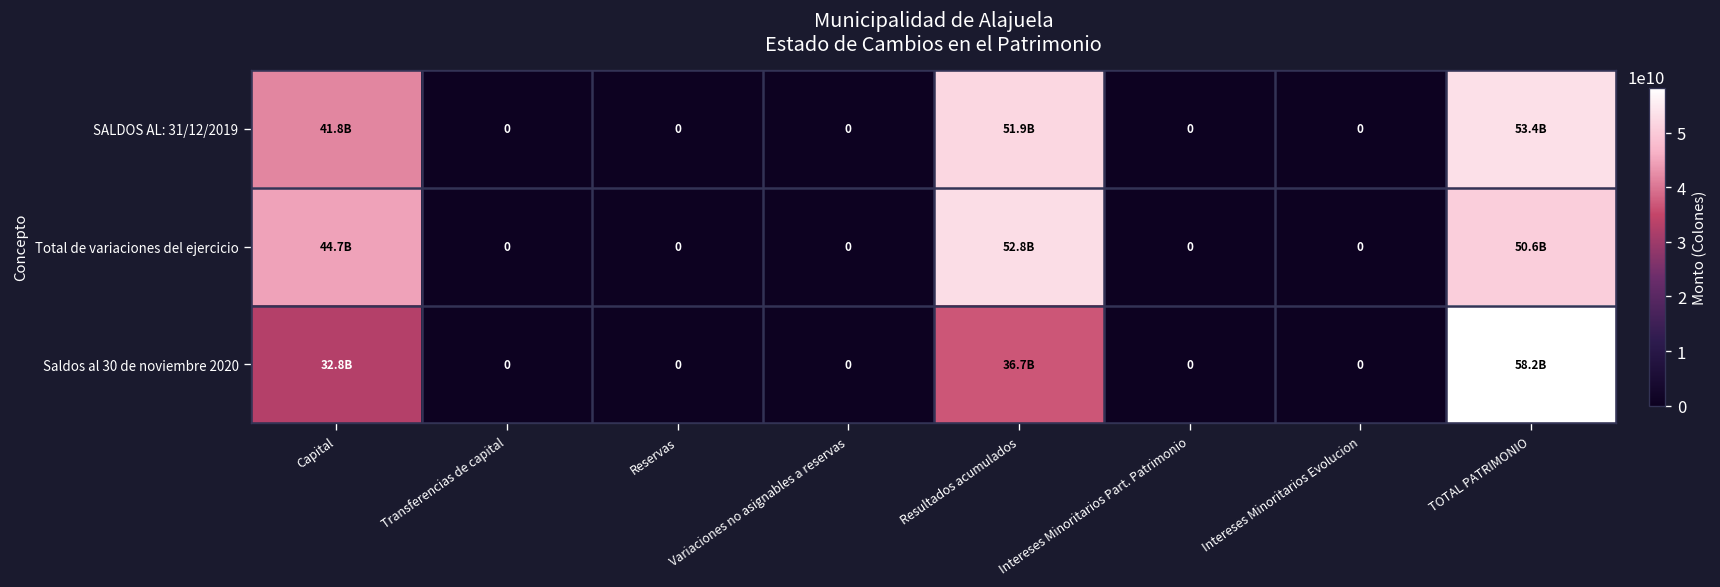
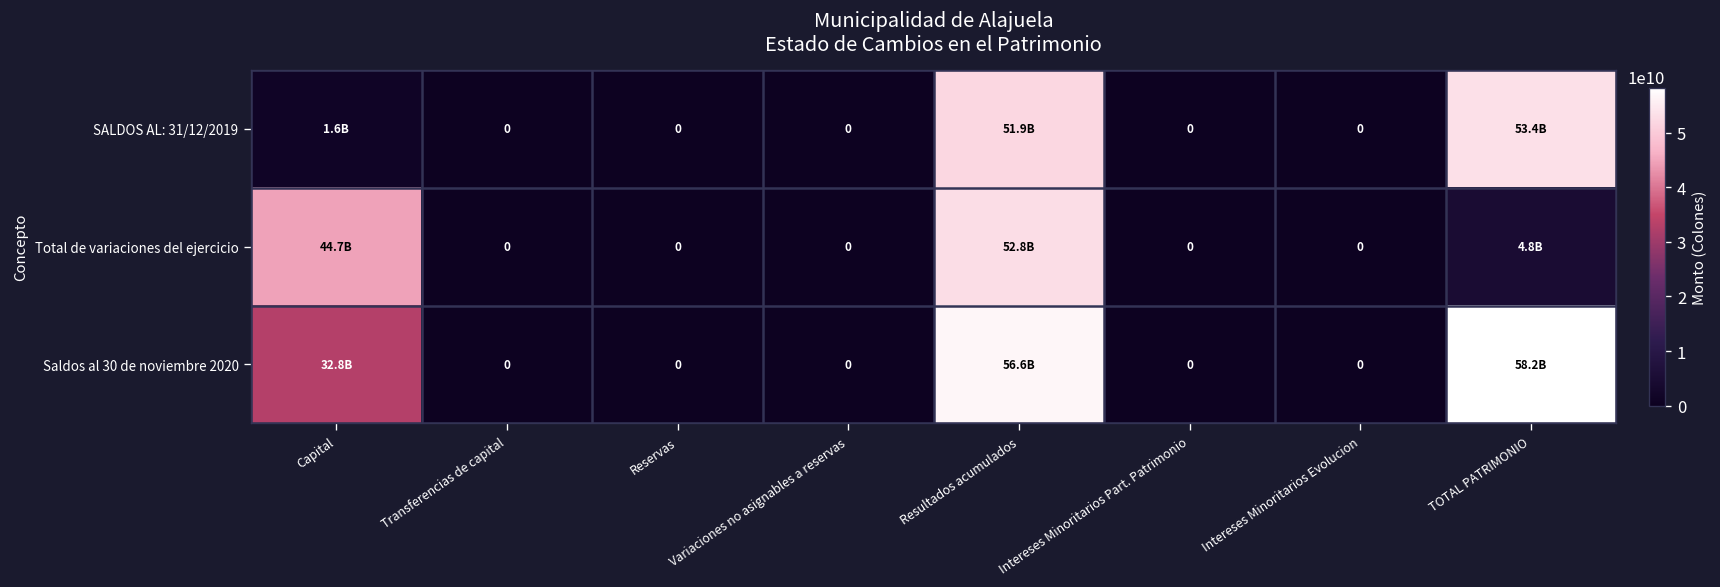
SALDOS AL: 31/12/2019, Capital: 41.8B -> 1.6B
Total de variaciones del ejercicio, TOTAL PATRIMONIO: 50.6B -> 4.8B
Saldos al 30 de noviembre 2020, Resultados acumulados: 36.7B -> 56.6B
